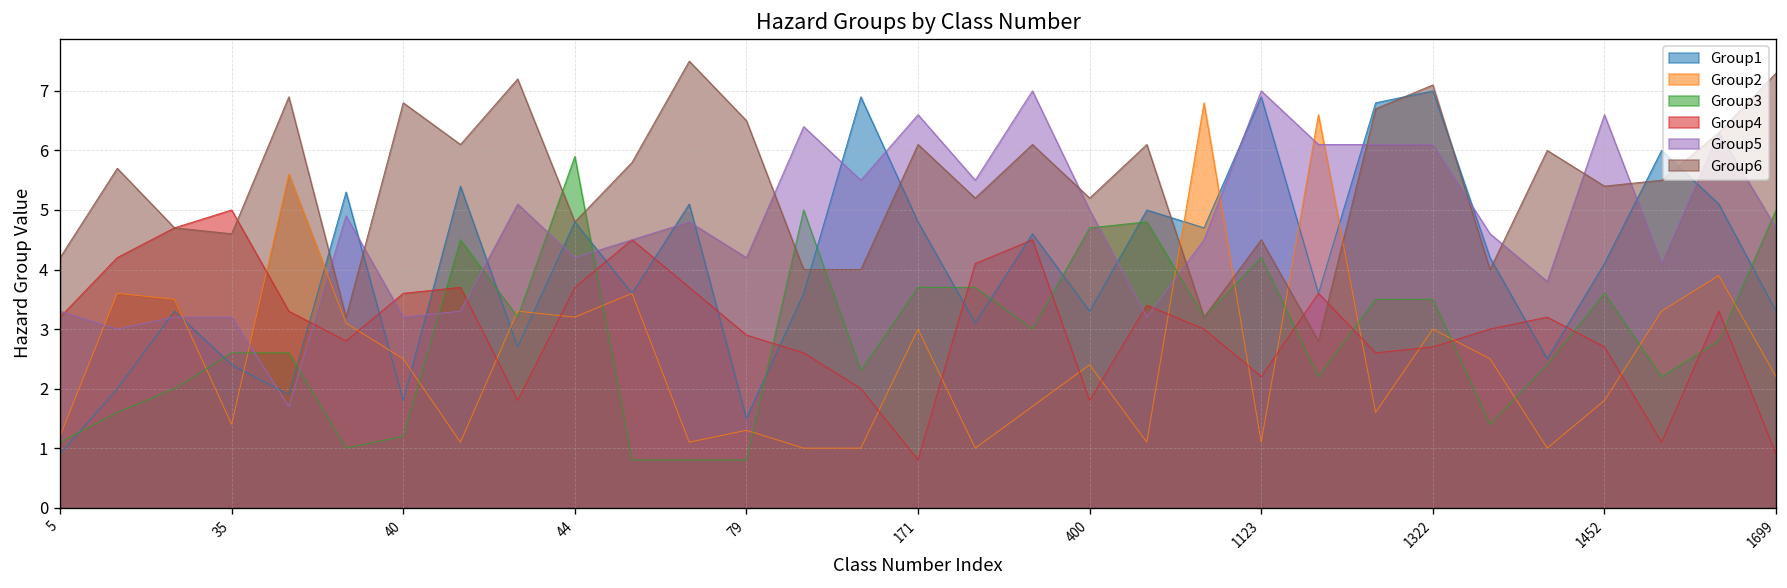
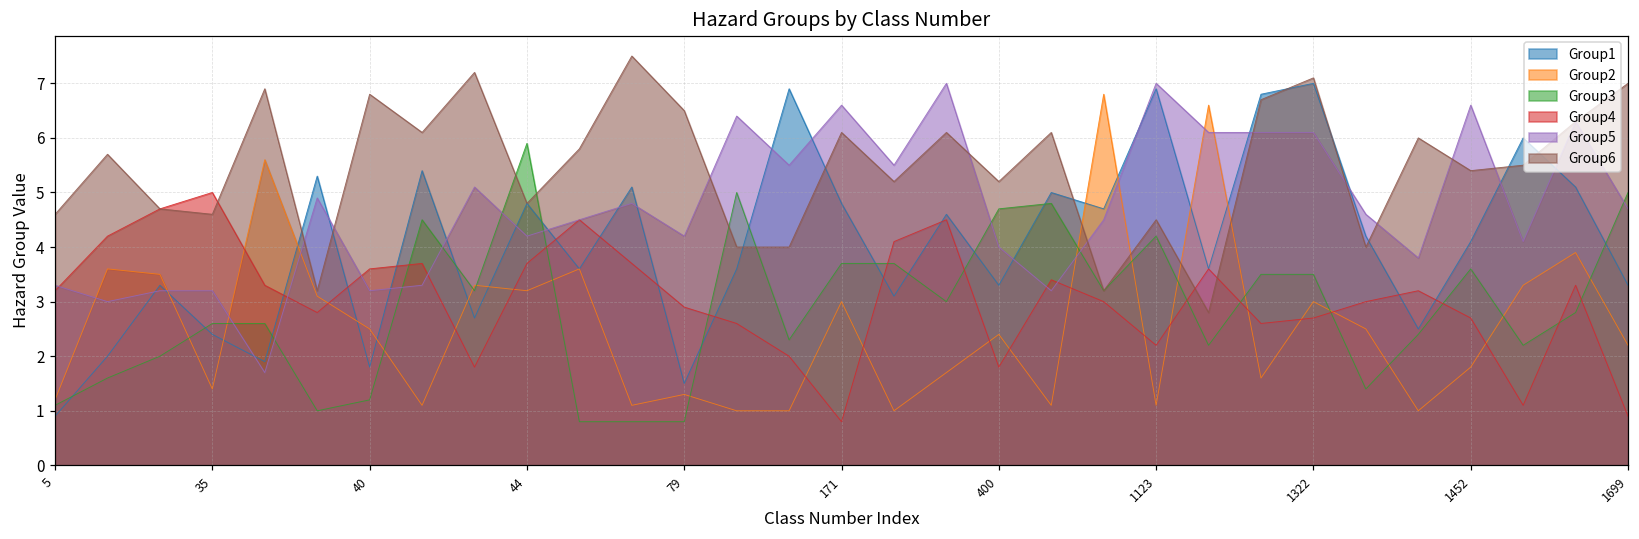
Group6, 5: 4.2 -> 4.6
Group5, 400: 5 -> 4
Group6, 1699: 7.3 -> 7.0
